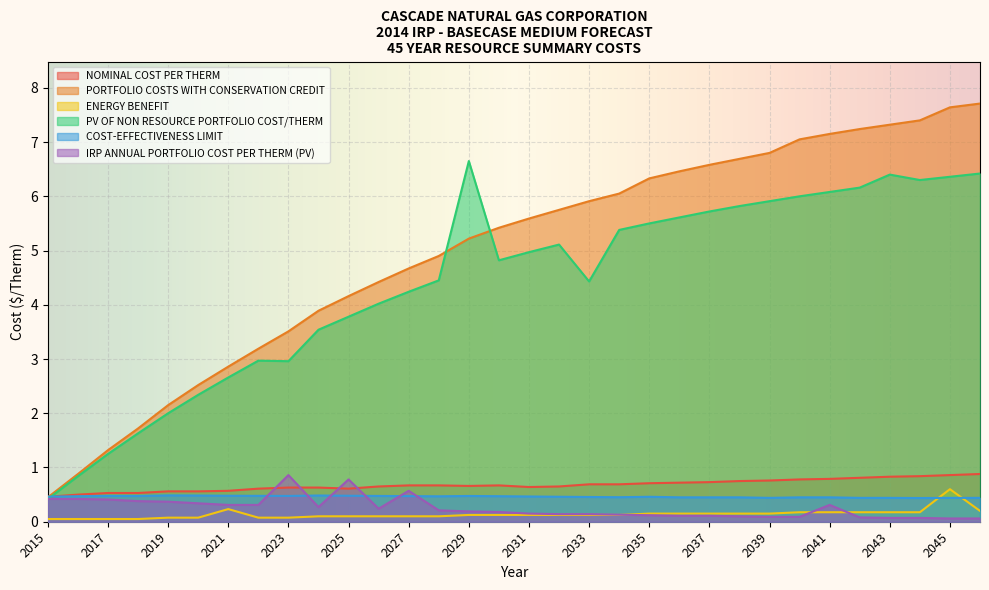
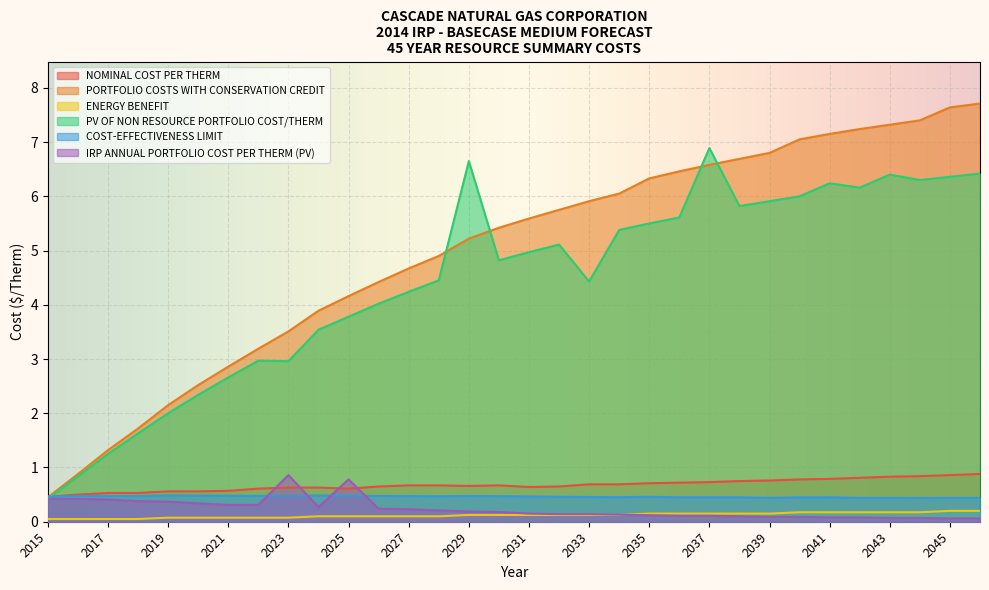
ENERGY BENEFIT, 2021: 0.2 -> 0.1
IRP ANNUAL PORTFOLIO COST PER THERM (PV), 2027: 0.6 -> 0.2
PV OF NON RESOURCE PORTFOLIO COST/THERM, 2037: 5.7 -> 6.9
PV OF NON RESOURCE PORTFOLIO COST/THERM, 2041: 6.1 -> 6.2
IRP ANNUAL PORTFOLIO COST PER THERM (PV), 2041: 0.3 -> 0.1
ENERGY BENEFIT, 2045: 0.6 -> 0.2
